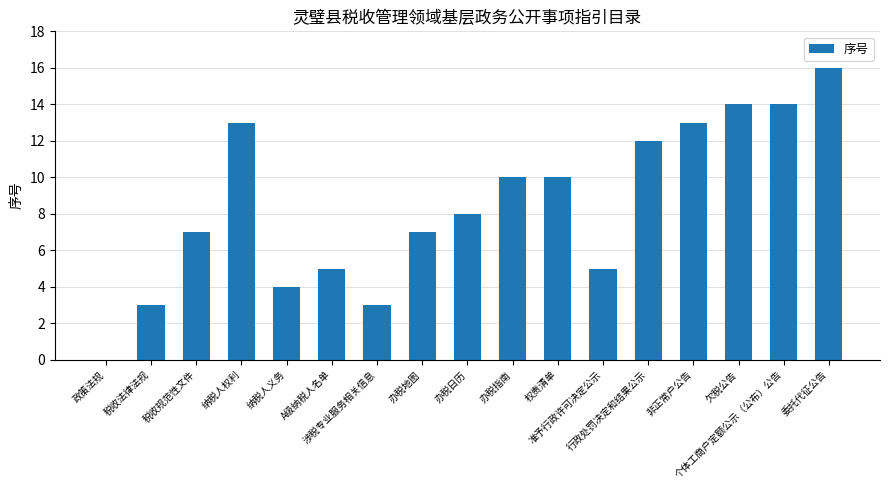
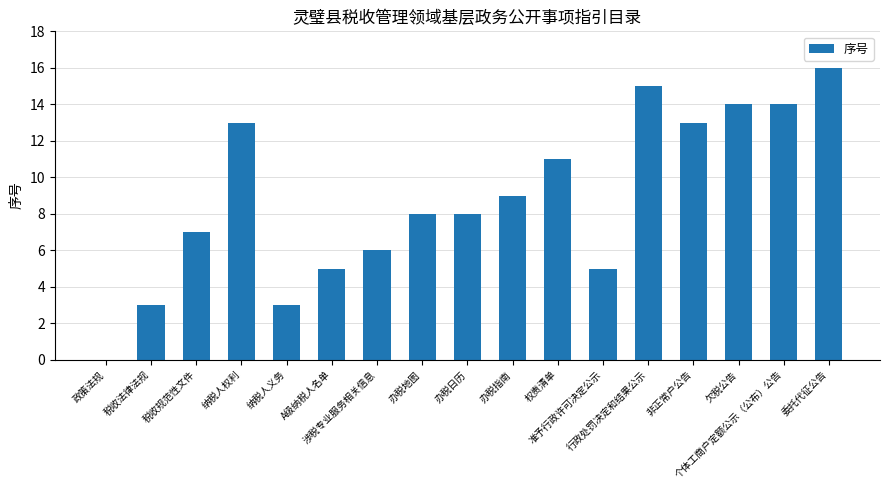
纳税人义务: 4 -> 3
涉税专业服务相关信息: 3 -> 6
办税地图: 7 -> 8
办税指南: 10 -> 9
权责清单: 10 -> 11
行政处罚决定和结果公示: 12 -> 15
